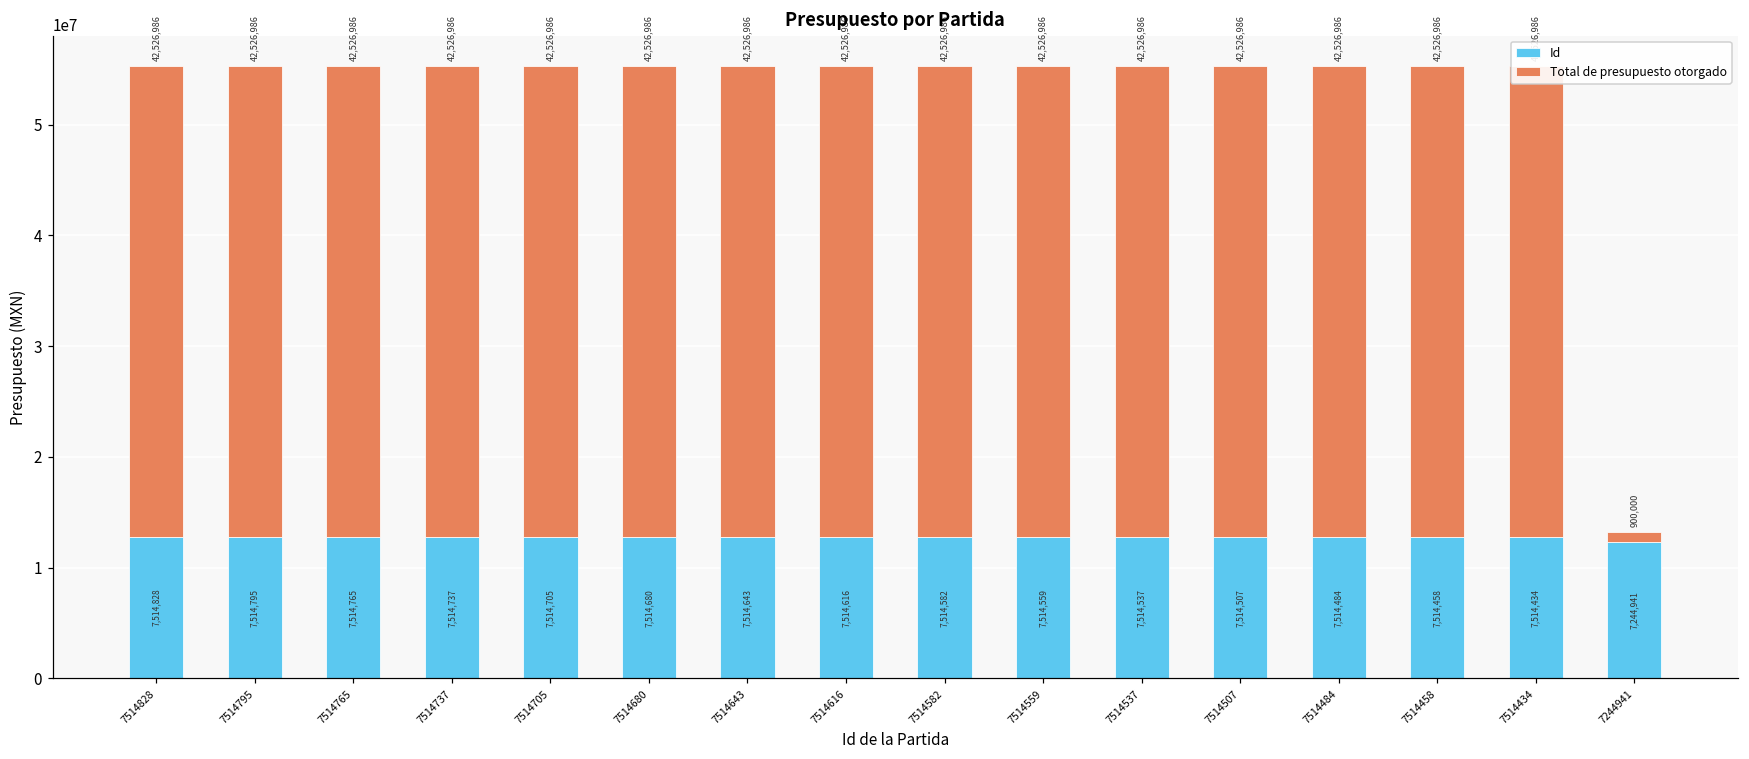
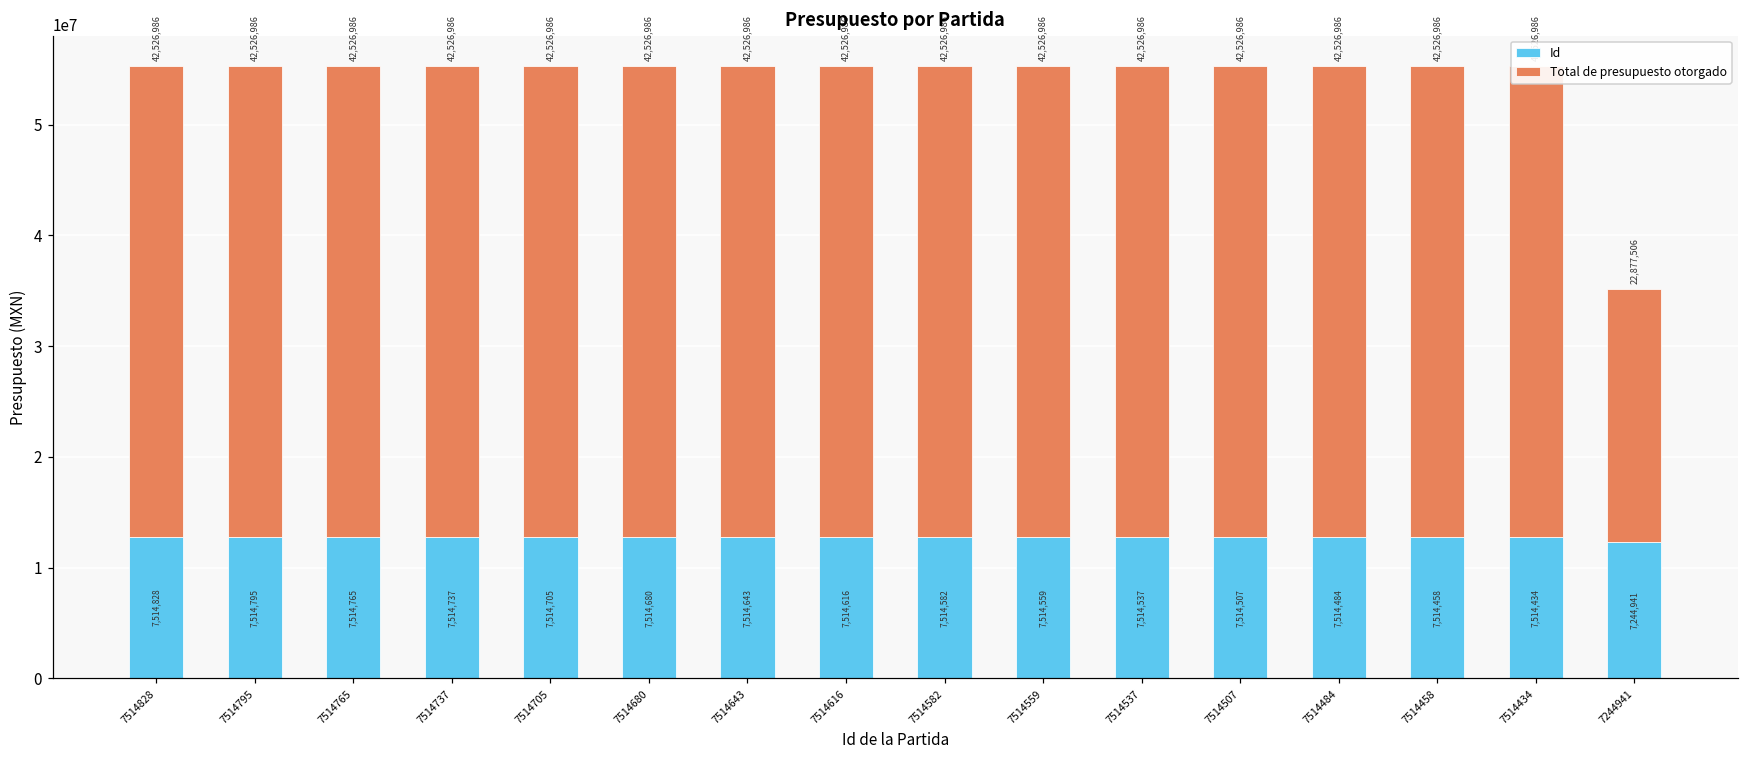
Total de presupuesto otorgado, 7244941: 900,000 -> 22,877,506
